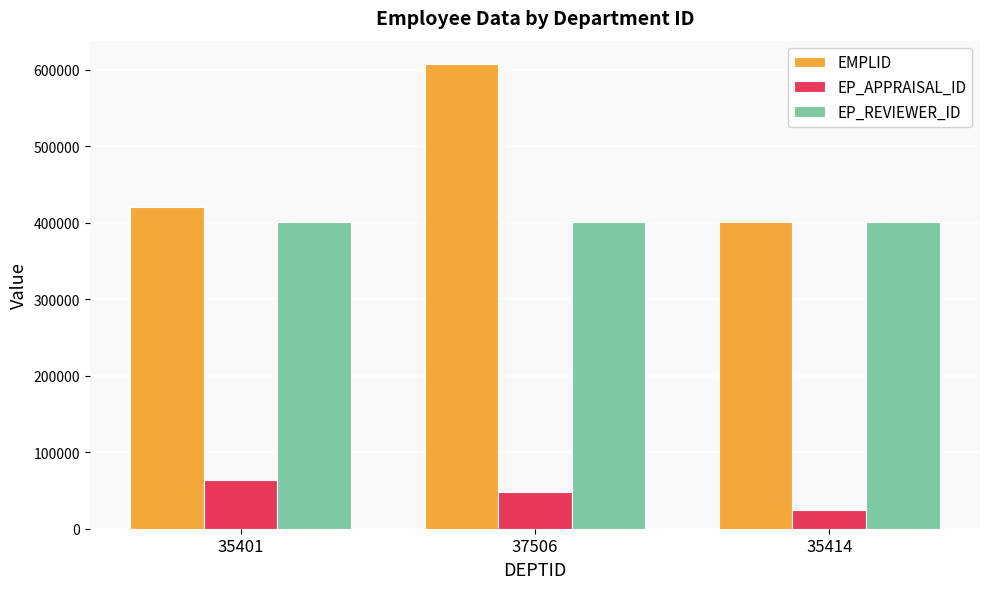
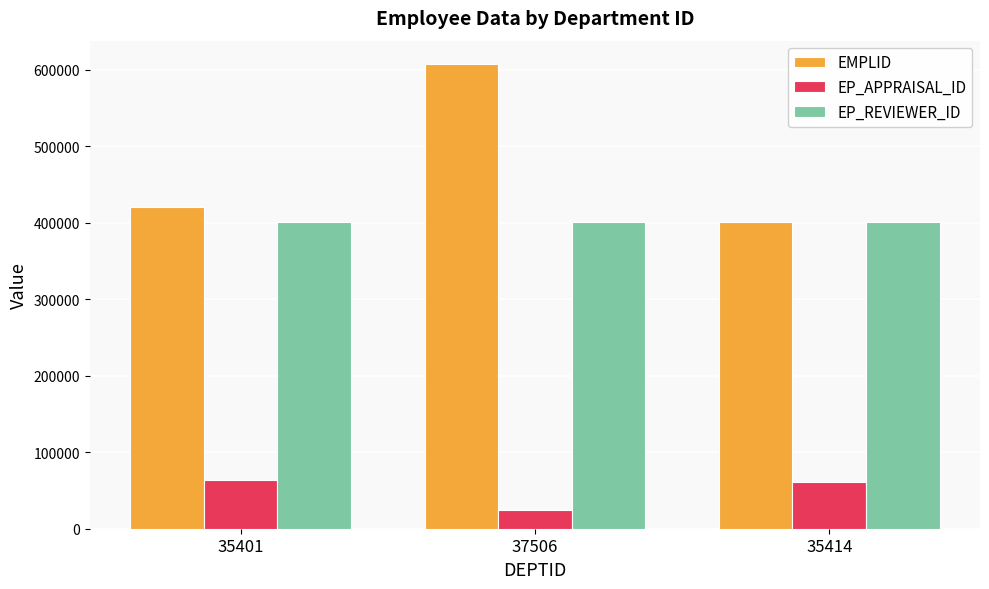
EP_APPRAISAL_ID, 37506: 50000 -> 20000
EP_APPRAISAL_ID, 35414: 20000 -> 60000
